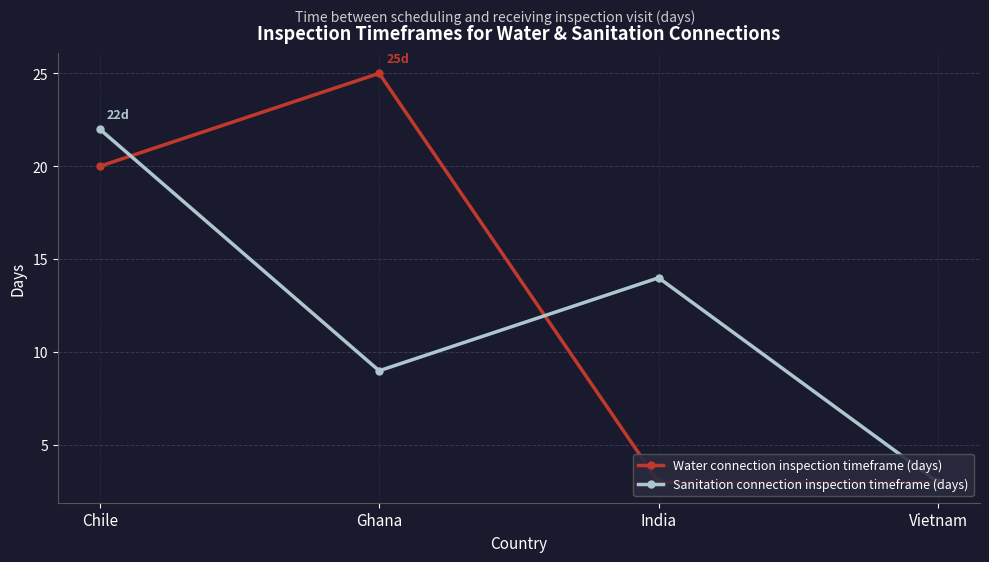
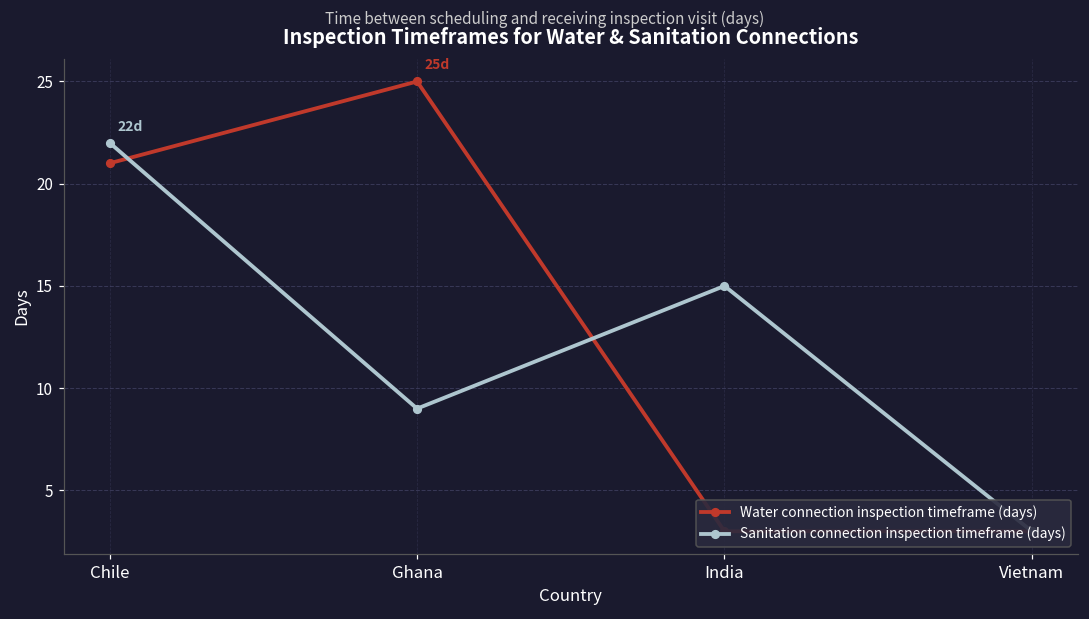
Water connection inspection timeframe (days), Chile: 20 -> 21
Sanitation connection inspection timeframe (days), India: 14 -> 15
